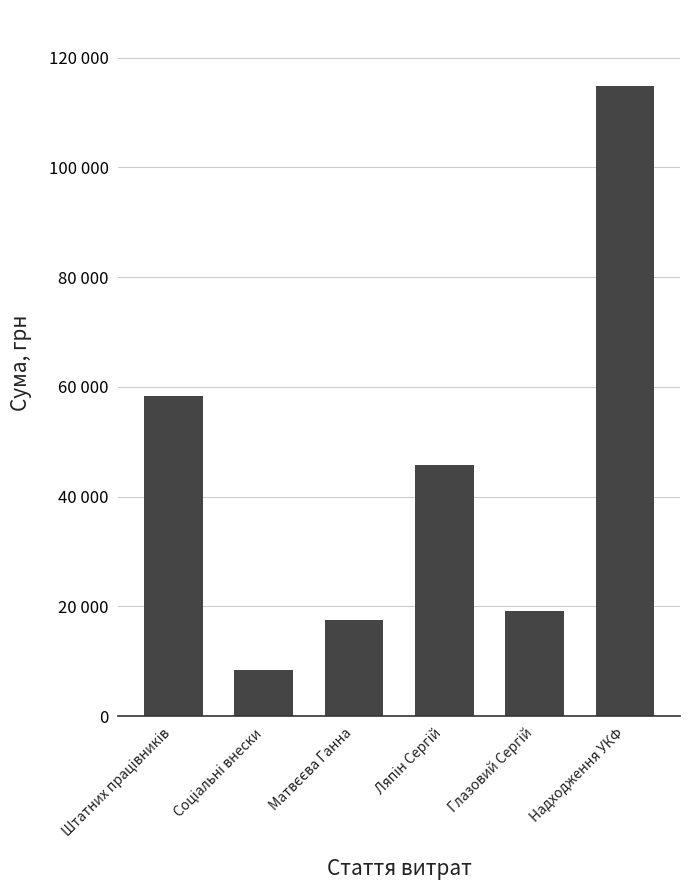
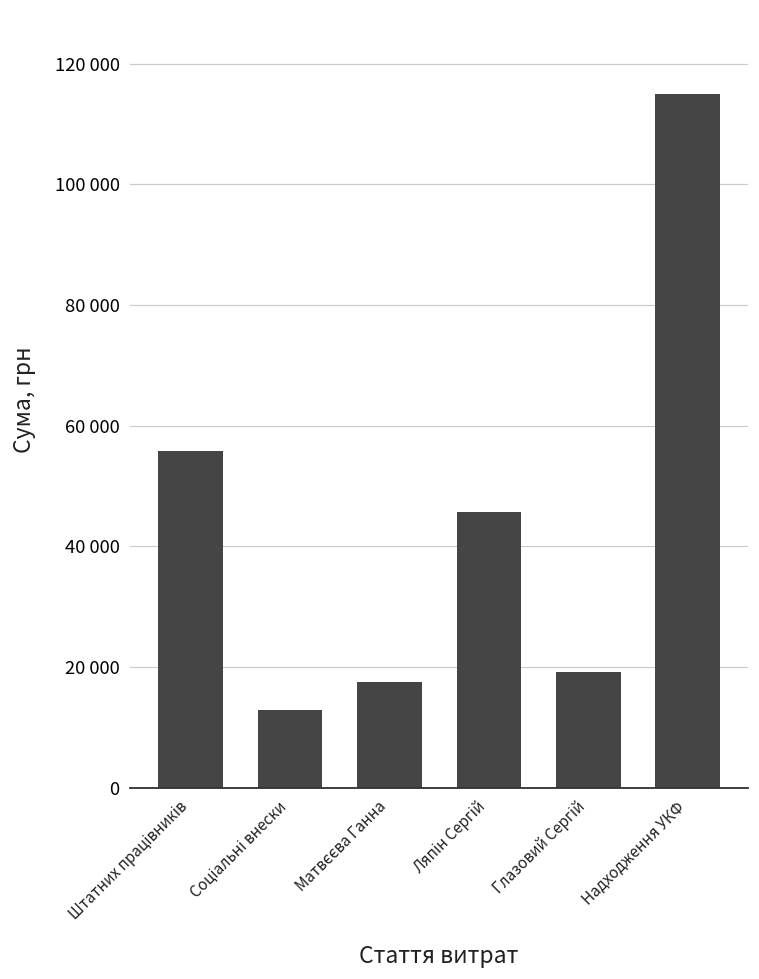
Штатних працівників: 58000 -> 56000
Соціальні внески: 8000 -> 13000
